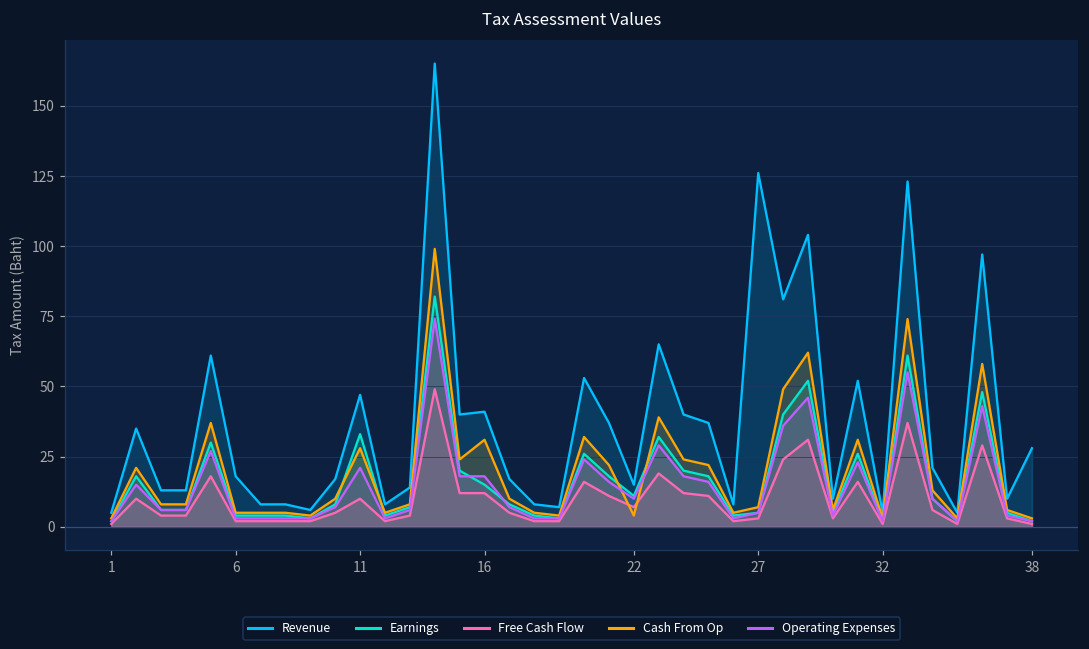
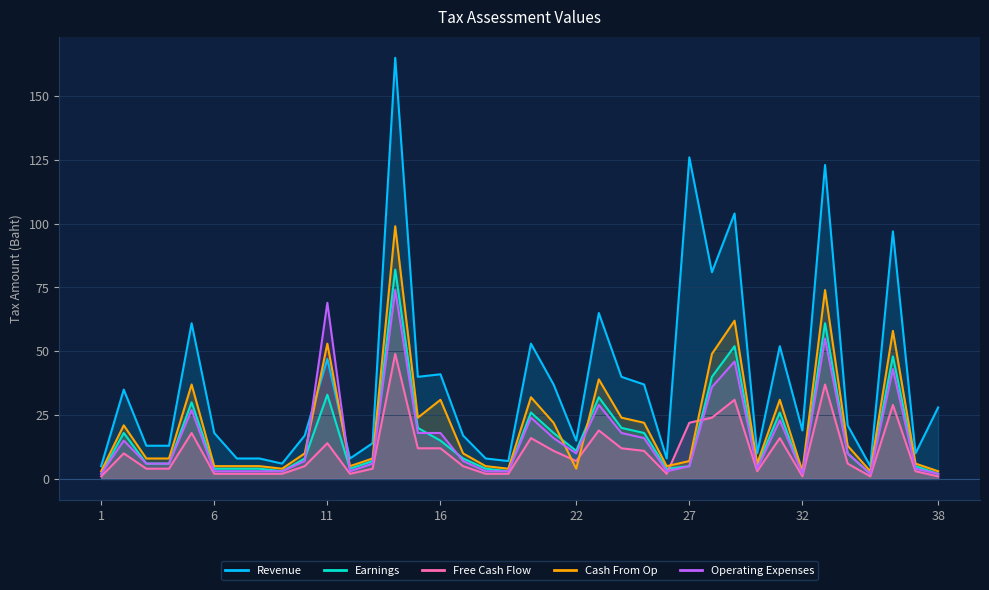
Free Cash Flow, 11: 10 -> 14
Cash From Op, 11: 28 -> 53
Operating Expenses, 11: 21 -> 69
Free Cash Flow, 27: 3 -> 22
Revenue, 32: 5 -> 19
